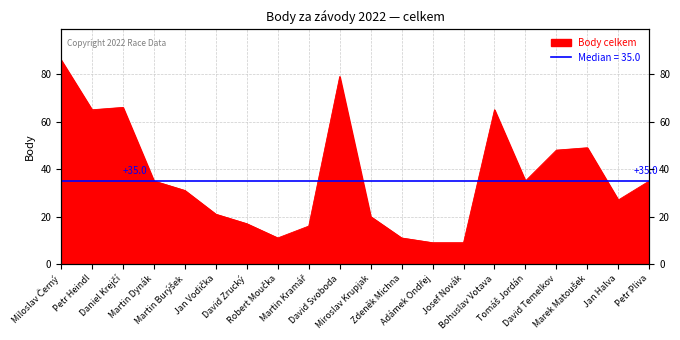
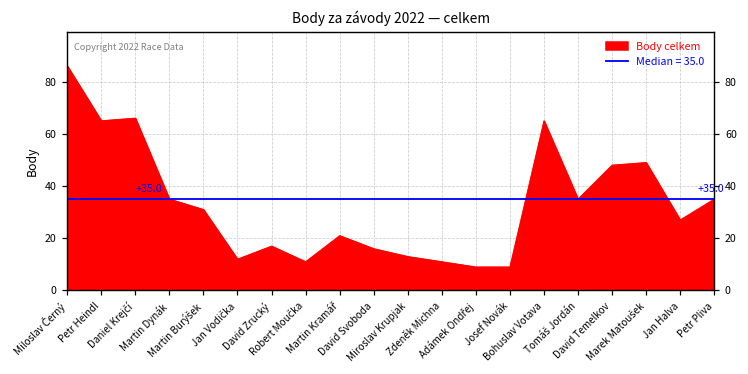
Jan Vodička: 21 -> 12
Martin Kramář: 16 -> 21
David Svoboda: 79 -> 16
Miroslav Krupjak: 20 -> 13
